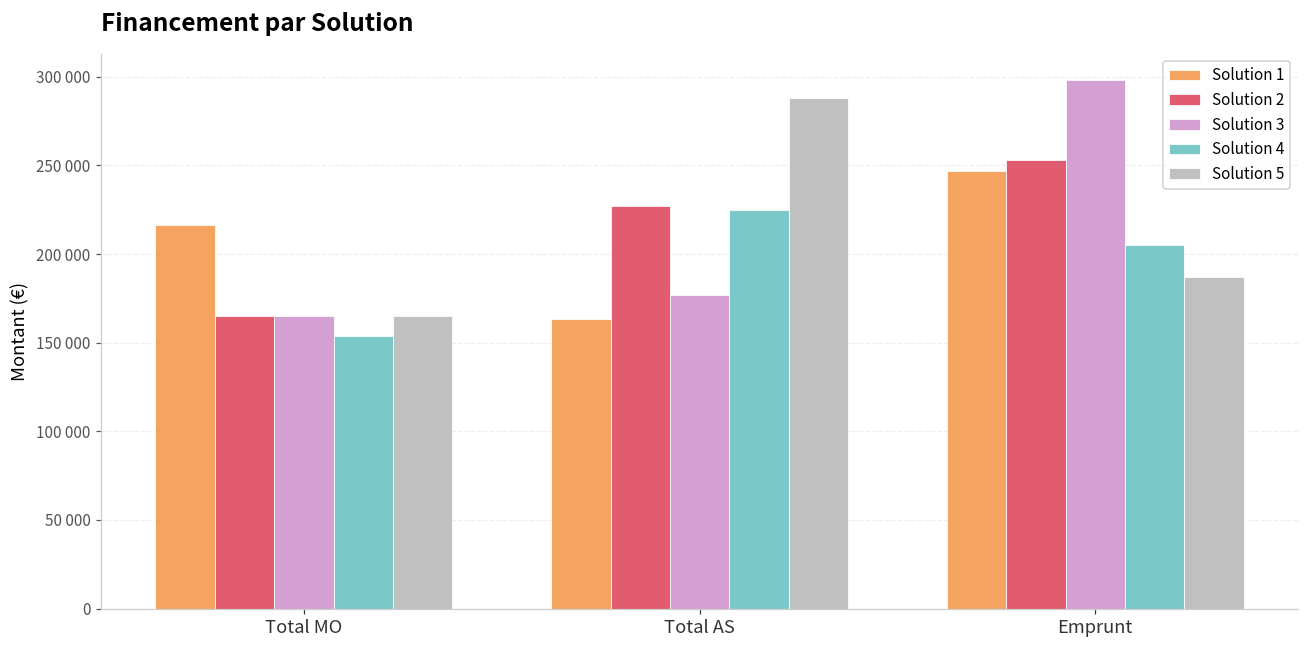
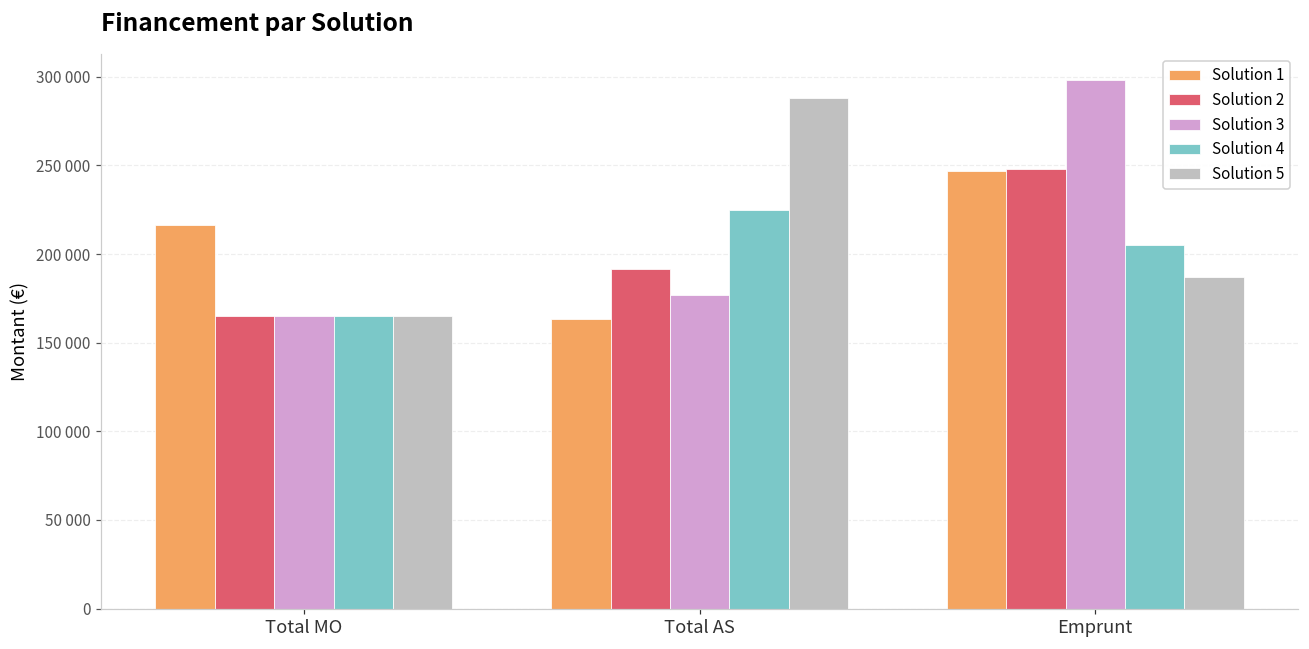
Solution 4, Total MO: 154000 -> 165000
Solution 2, Total AS: 227000 -> 191000
Solution 2, Emprunt: 253000 -> 248000
